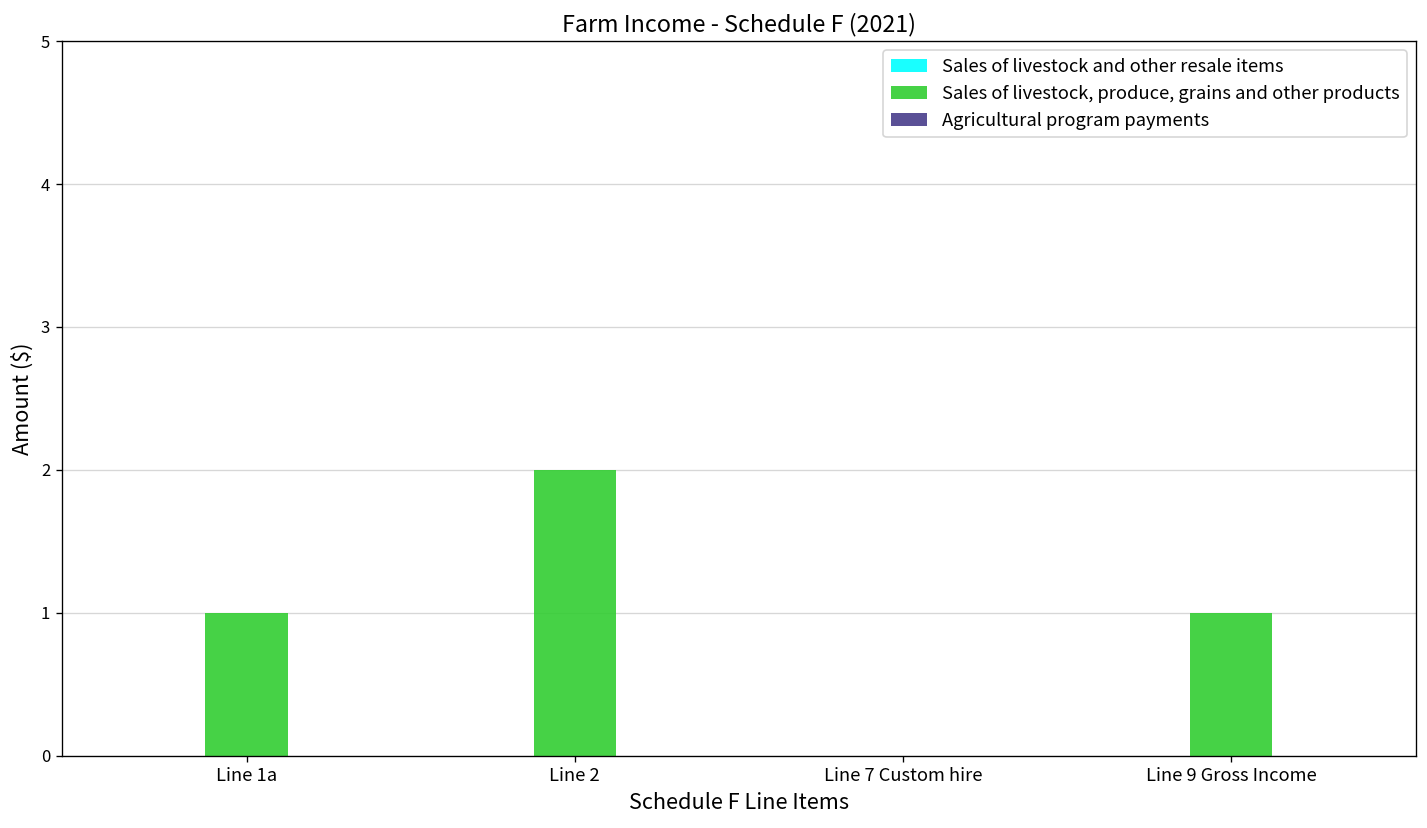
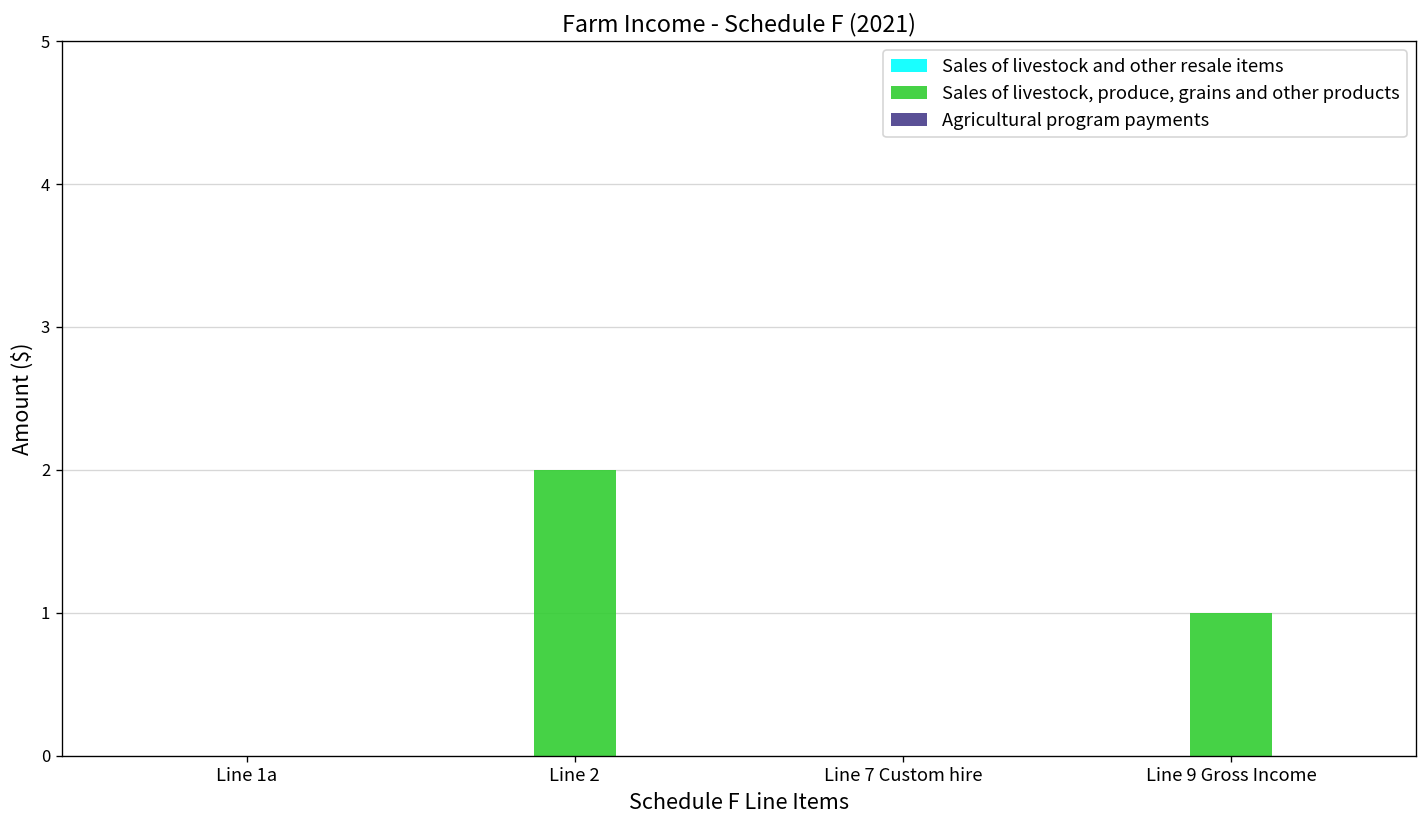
Sales of livestock, produce, grains and other products, Line 1a: 1 -> 0
